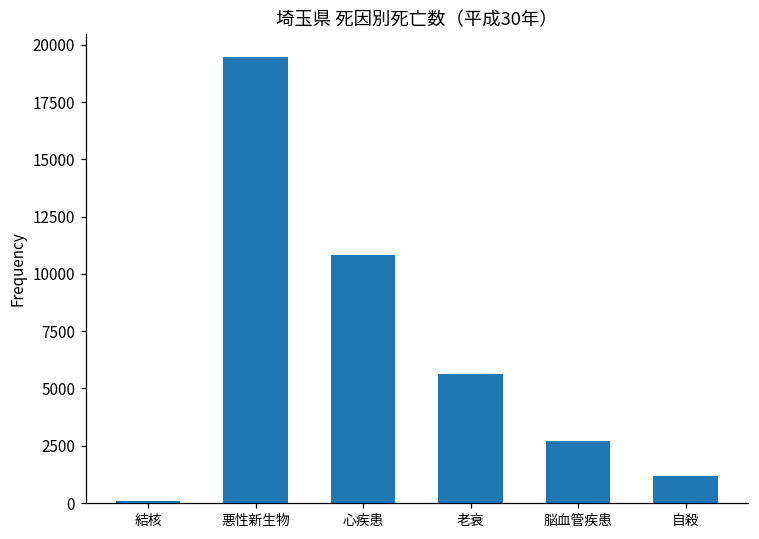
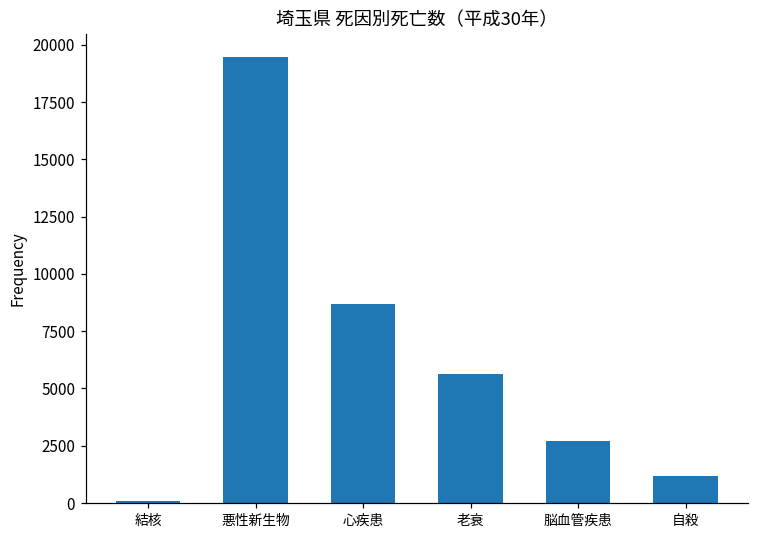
心疾患: 10800 -> 8700
